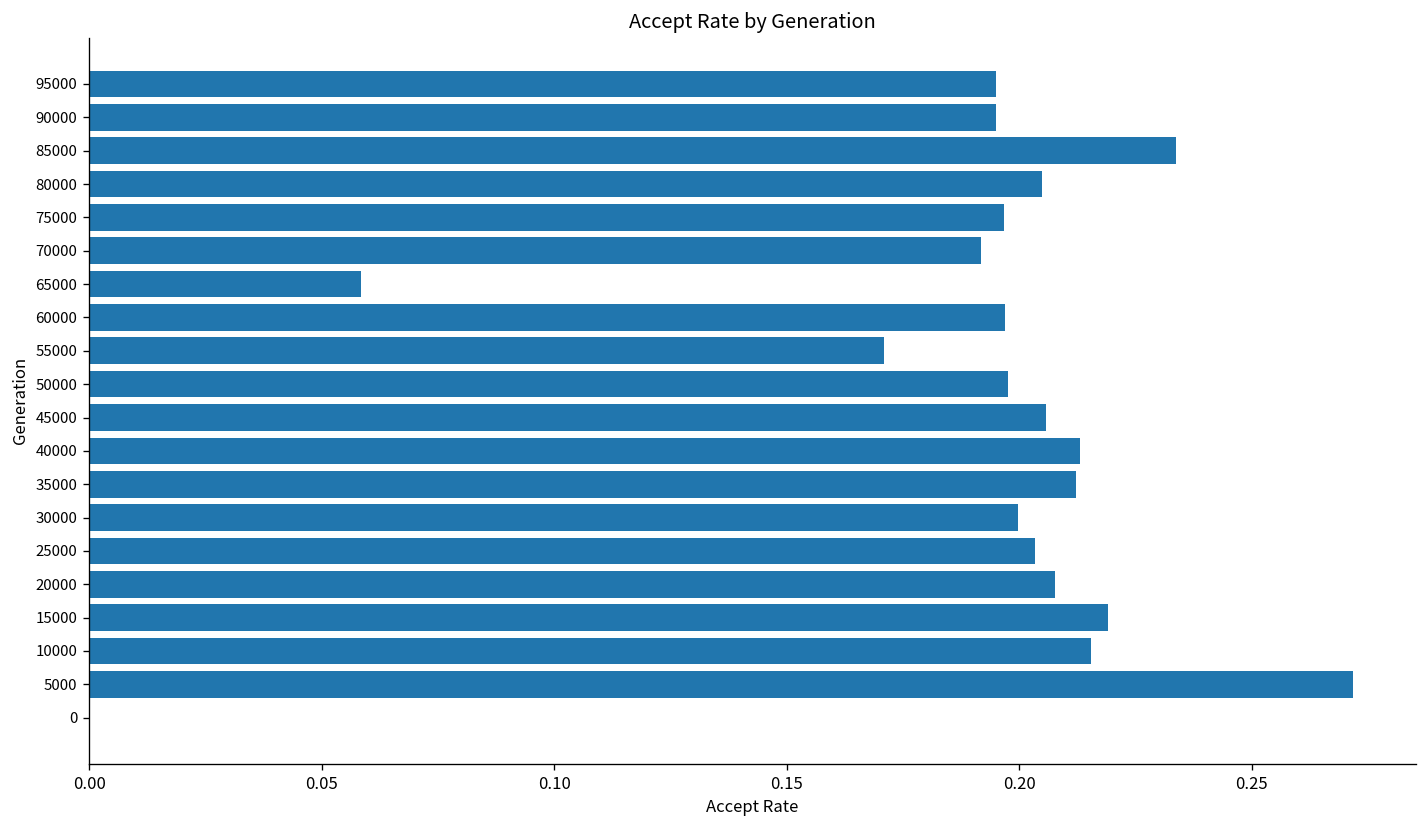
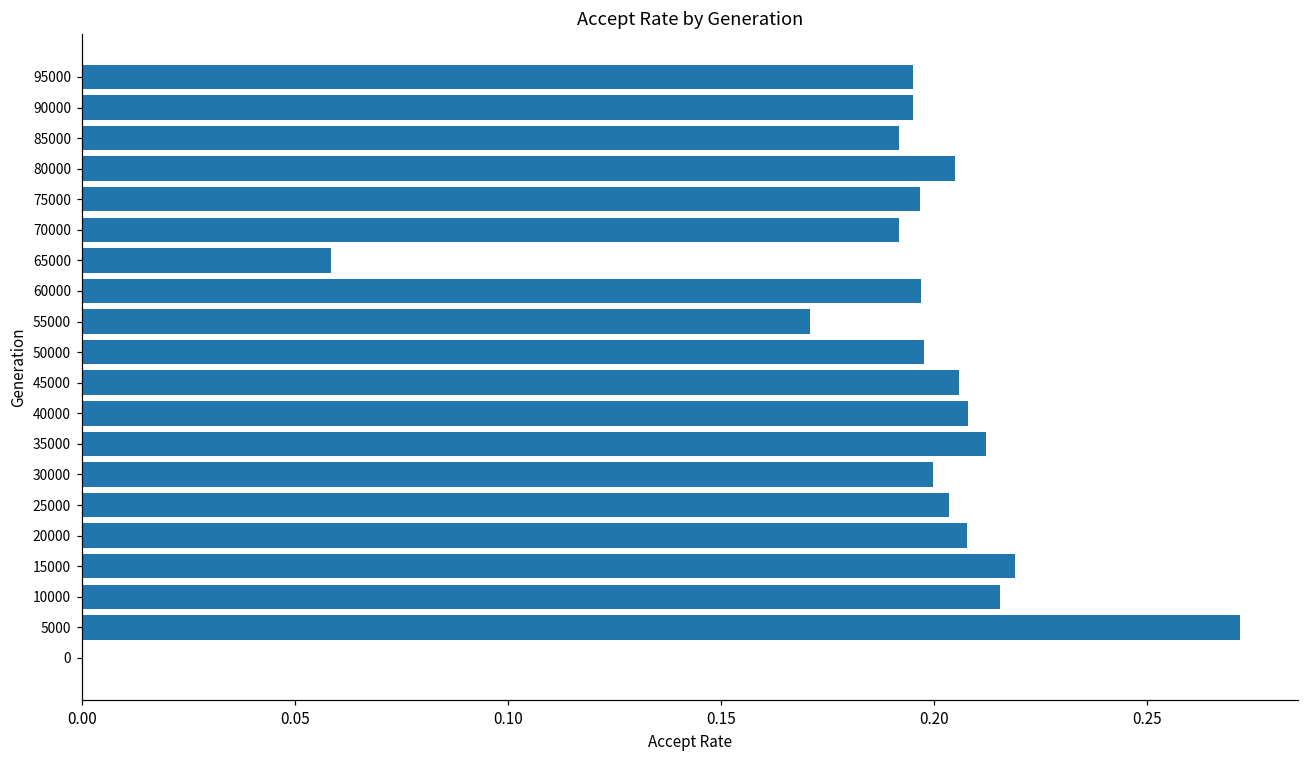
85000: 0.234 -> 0.192
40000: 0.213 -> 0.208
